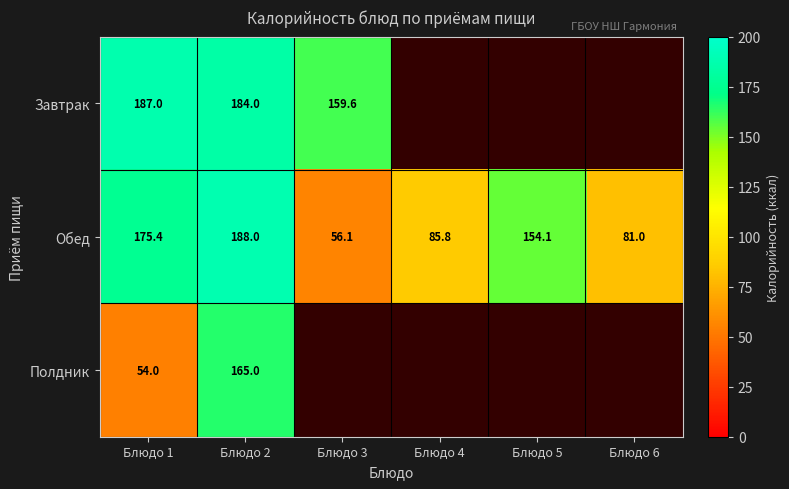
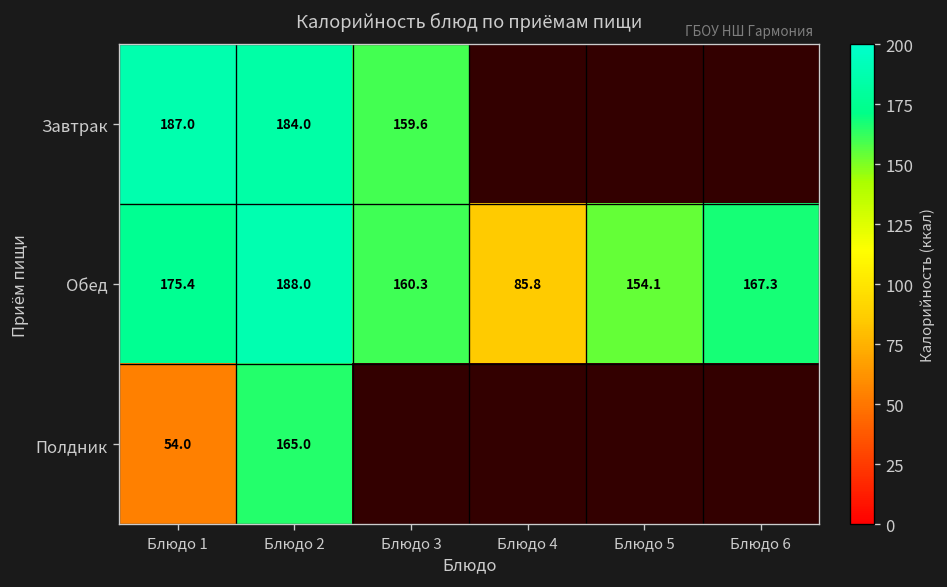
Обед, Блюдо 3: 56.1 -> 160.3
Обед, Блюдо 6: 81.0 -> 167.3
